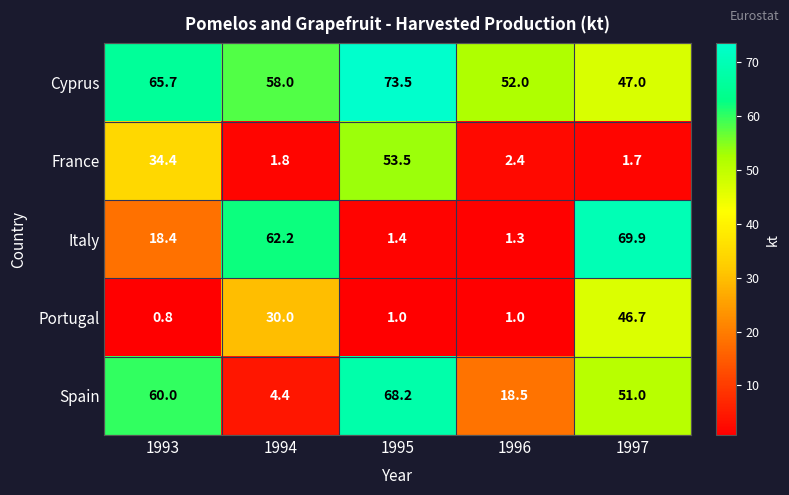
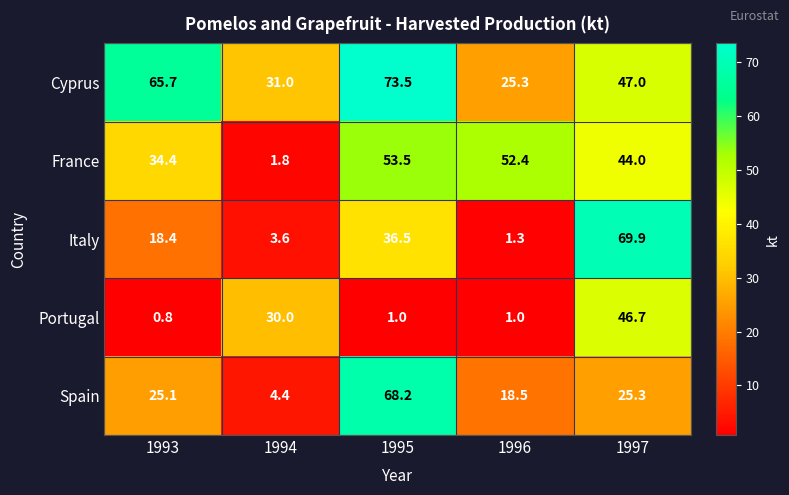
Cyprus, 1994: 58.0 -> 31.0
Cyprus, 1996: 52.0 -> 25.3
France, 1996: 2.4 -> 52.4
France, 1997: 1.7 -> 44.0
Italy, 1994: 62.2 -> 3.6
Italy, 1995: 1.4 -> 36.5
Spain, 1993: 60.0 -> 25.1
Spain, 1997: 51.0 -> 25.3
